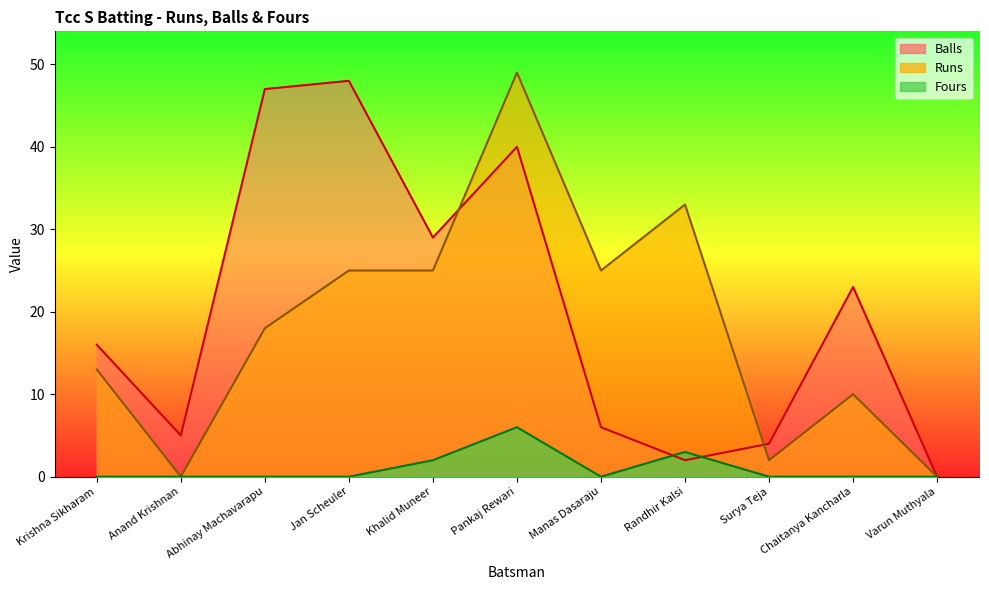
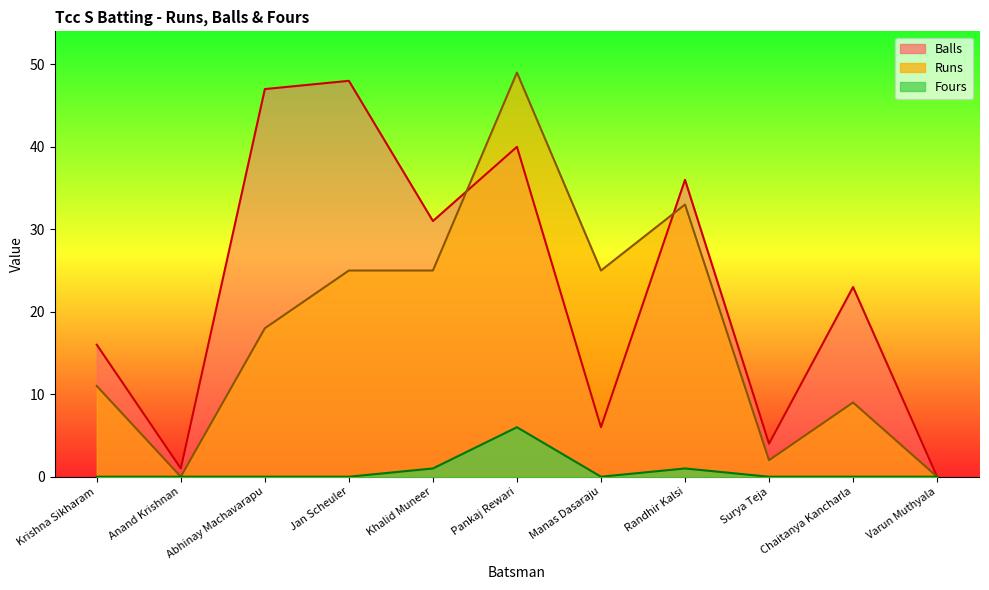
Runs, Krishna Sikharam: 13 -> 11
Balls, Anand Krishnan: 5 -> 1
Balls, Khalid Muneer: 29 -> 31
Fours, Khalid Muneer: 2 -> 1
Balls, Randhir Kalsi: 2 -> 36
Fours, Randhir Kalsi: 3 -> 1
Runs, Chaitanya Kancharla: 10 -> 9
